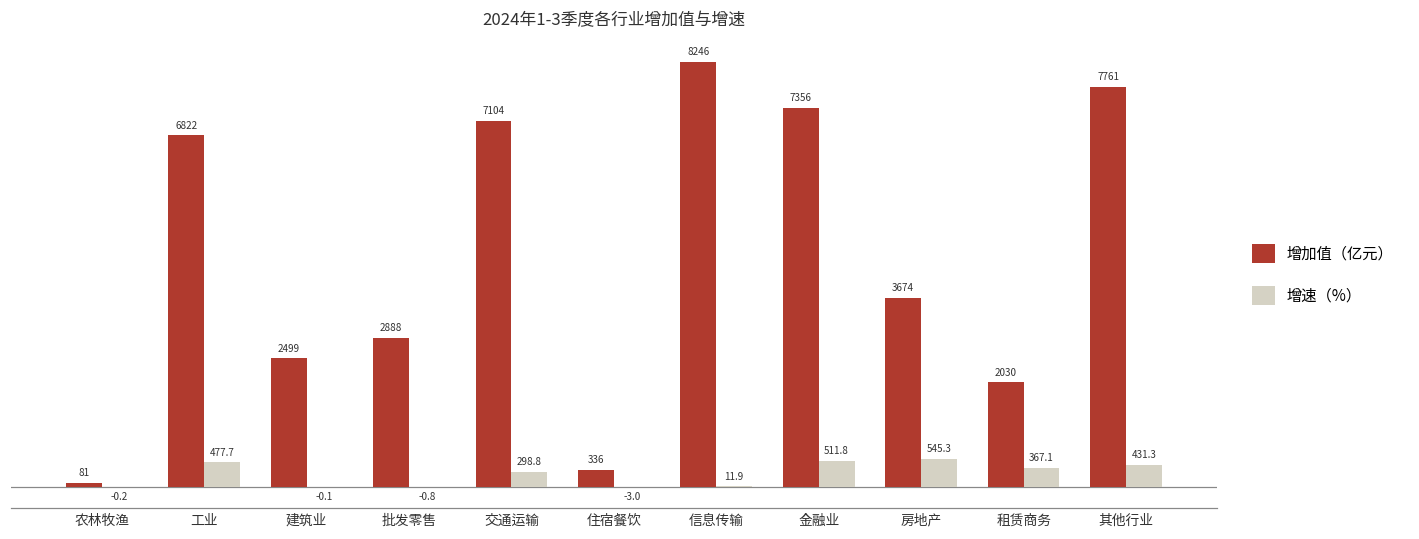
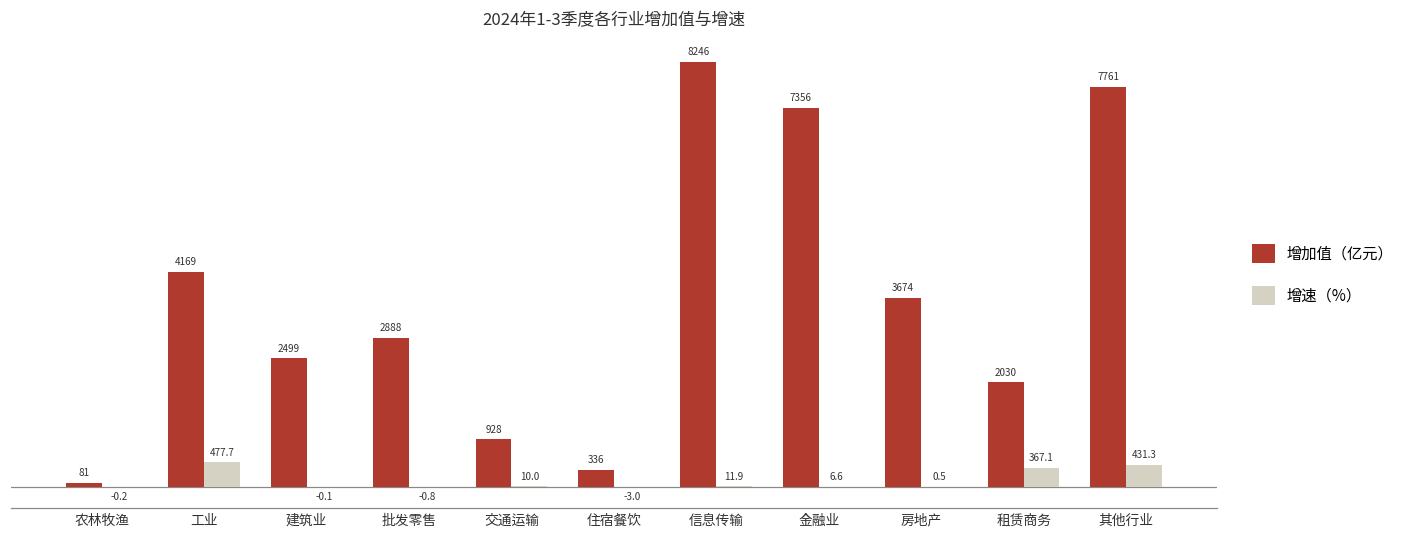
增加值（亿元）, 工业: 6822 -> 4169
增加值（亿元）, 交通运输: 7104 -> 928
增速（%）, 交通运输: 298.8 -> 10.0
增速（%）, 金融业: 511.8 -> 6.6
增速（%）, 房地产: 545.3 -> 0.5
